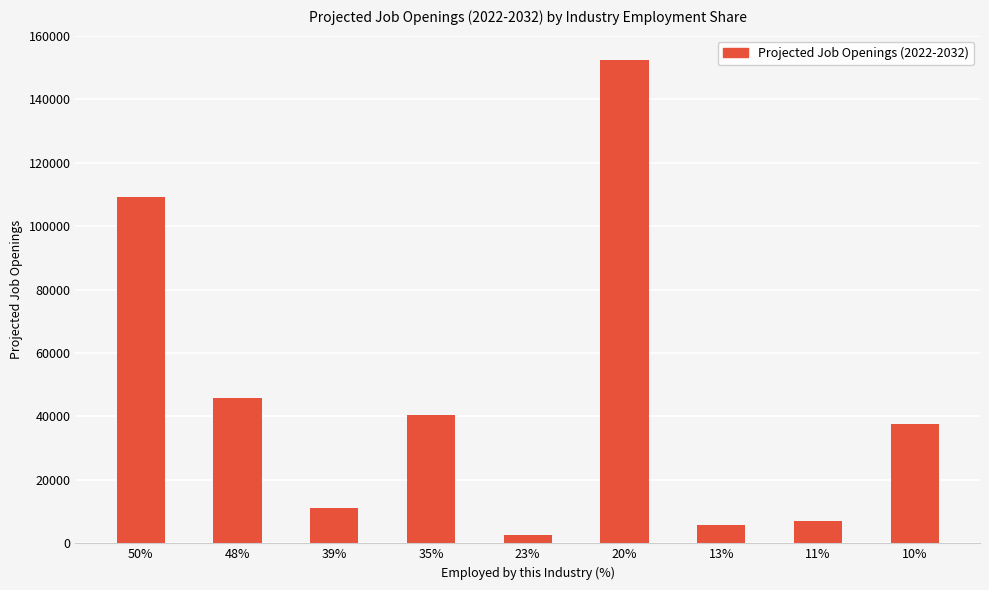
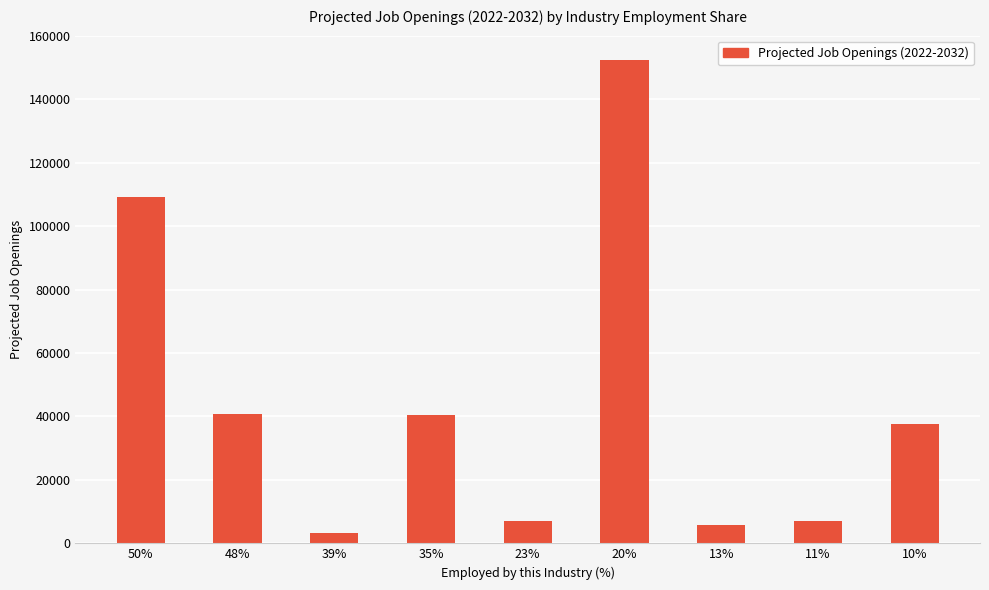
48%: 46000 -> 41000
39%: 11000 -> 3000
23%: 3000 -> 7000
